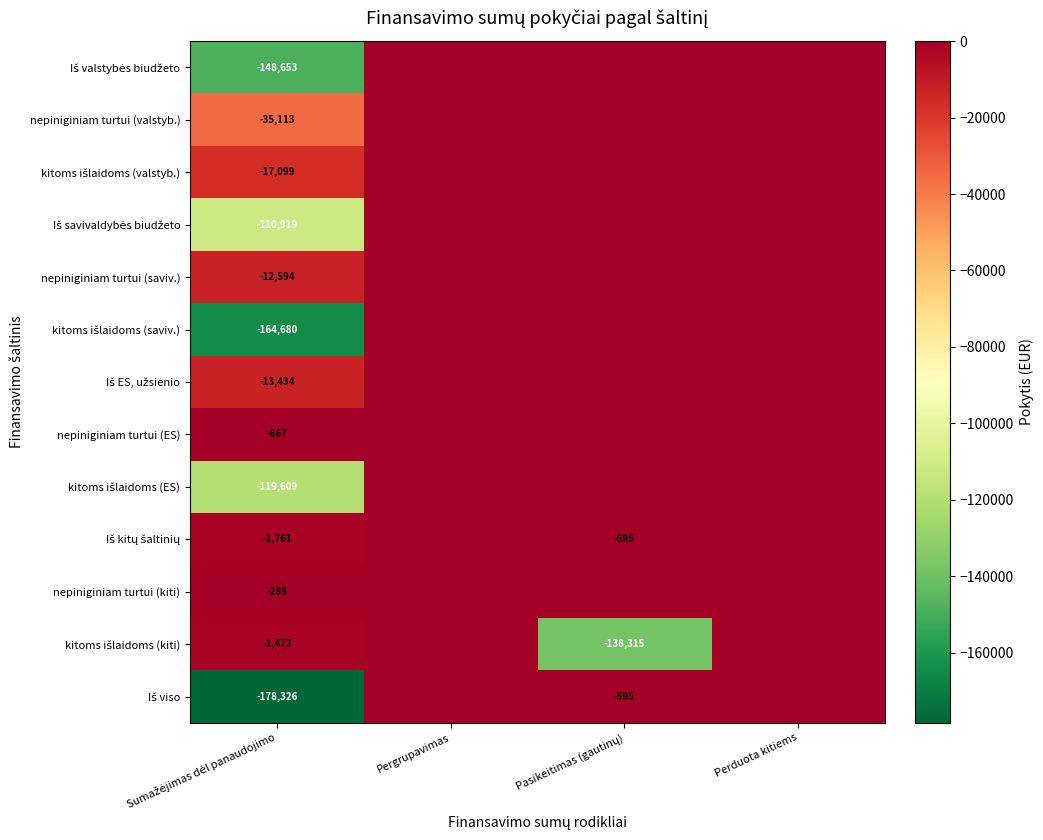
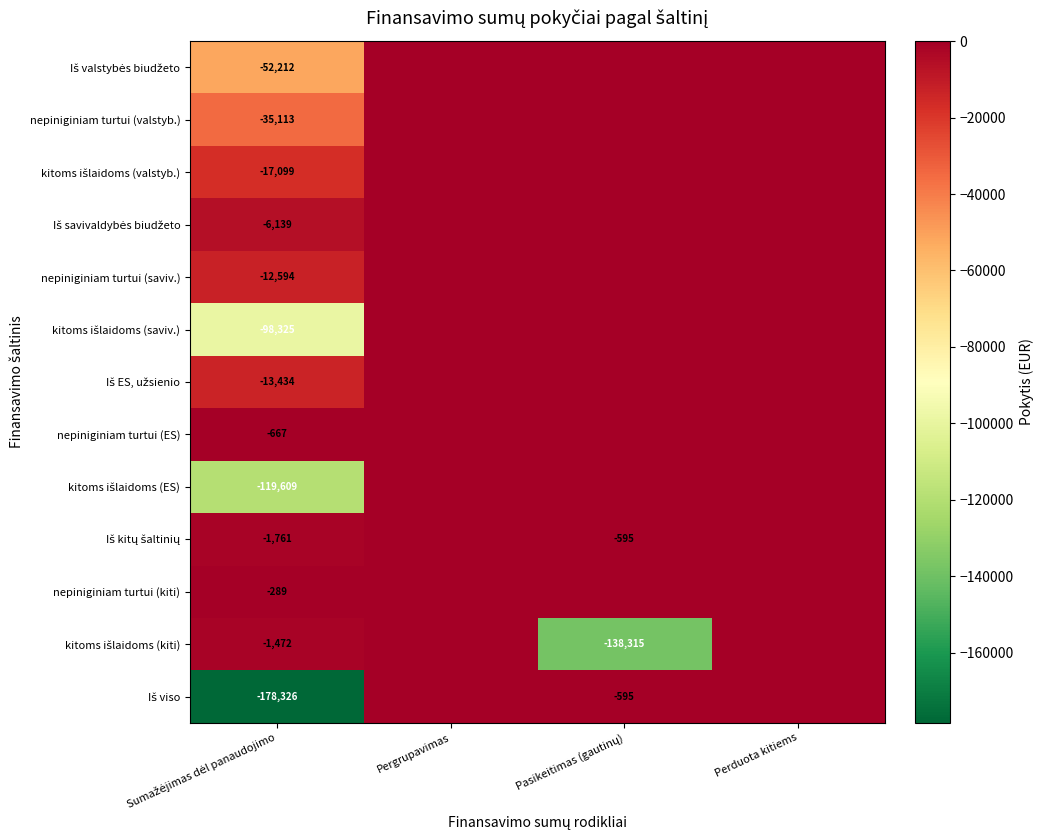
Iš valstybės biudžeto, Sumažėjimas dėl panaudojimo: -148,653 -> -52,212
Iš savivaldybės biudžeto, Sumažėjimas dėl panaudojimo: -110,919 -> -6,139
kitoms išlaidoms (saviv.), Sumažėjimas dėl panaudojimo: -164,680 -> -98,325
